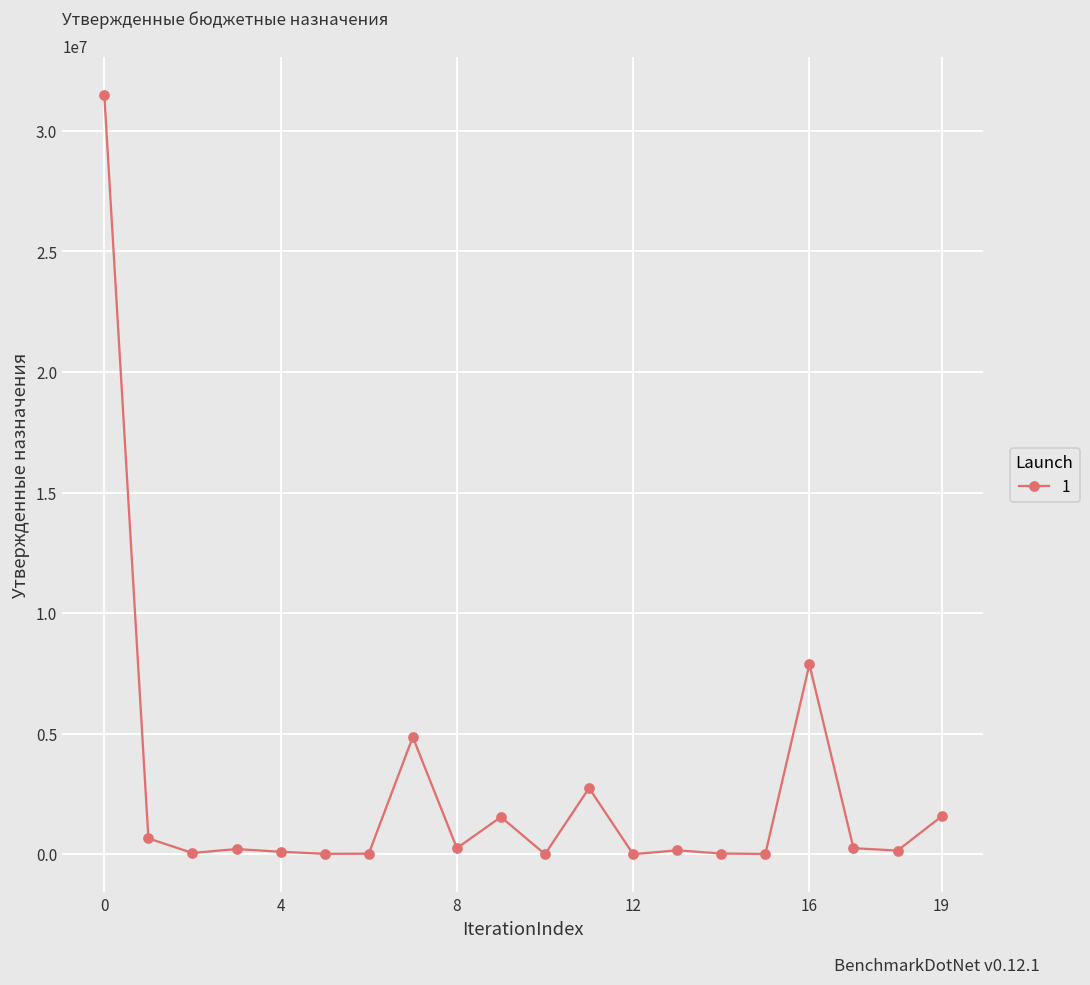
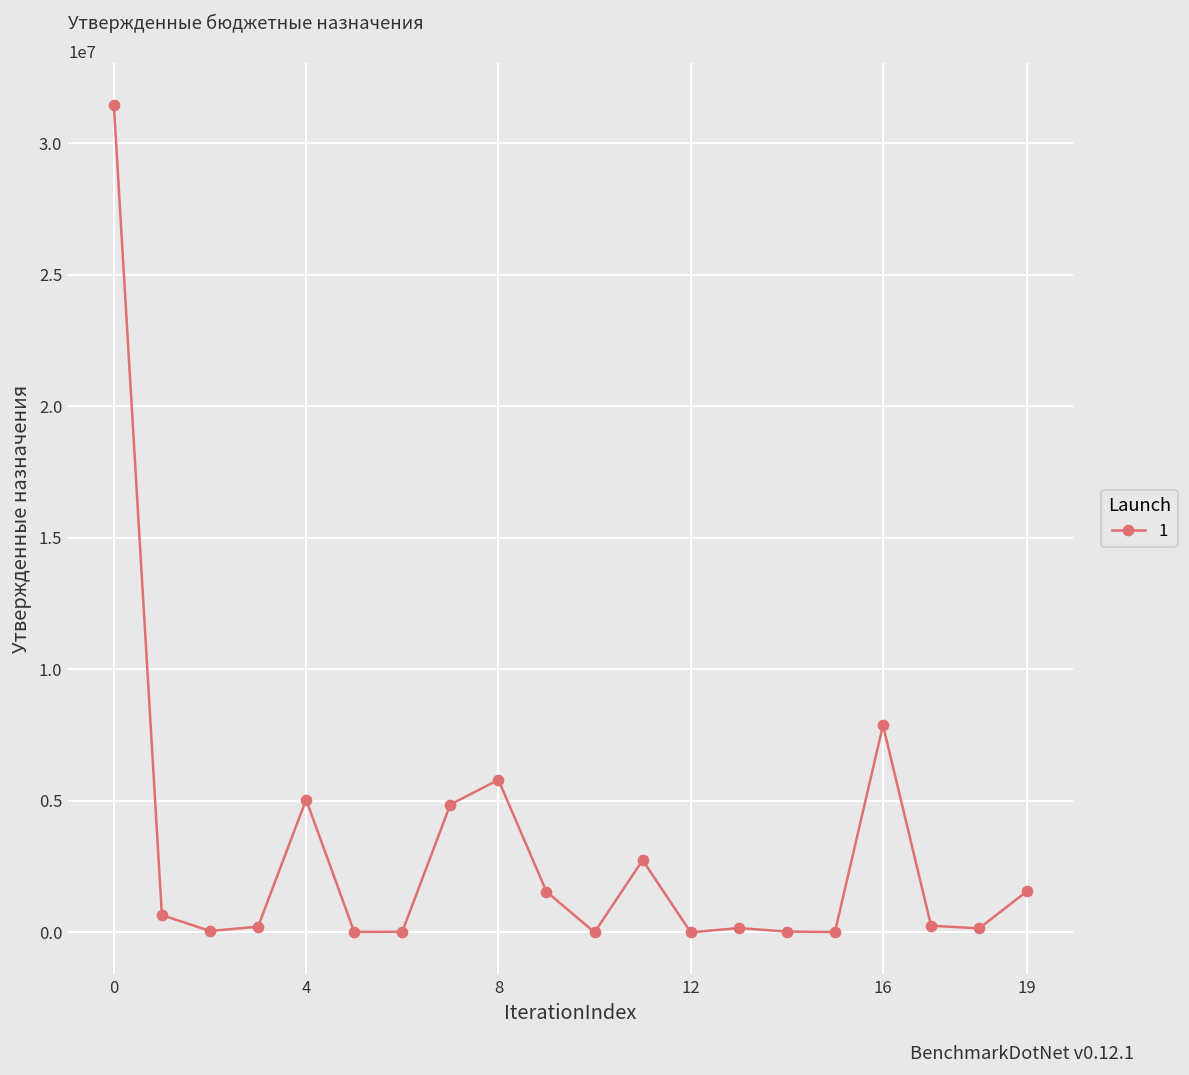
4: 100000 -> 5000000
8: 300000 -> 5800000
